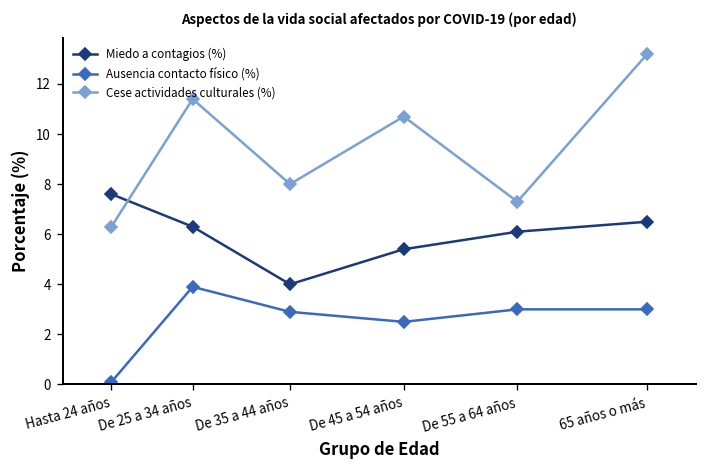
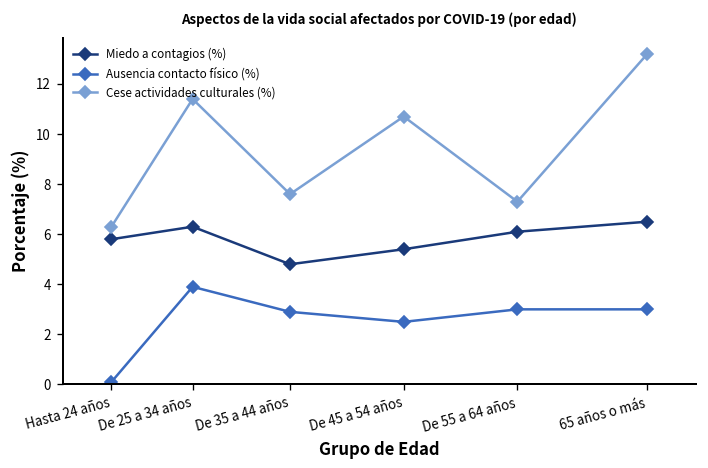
Miedo a contagios (%), Hasta 24 años: 7.6 -> 5.8
Miedo a contagios (%), De 35 a 44 años: 4.0 -> 4.8
Cese actividades culturales (%), De 35 a 44 años: 8.0 -> 7.6
